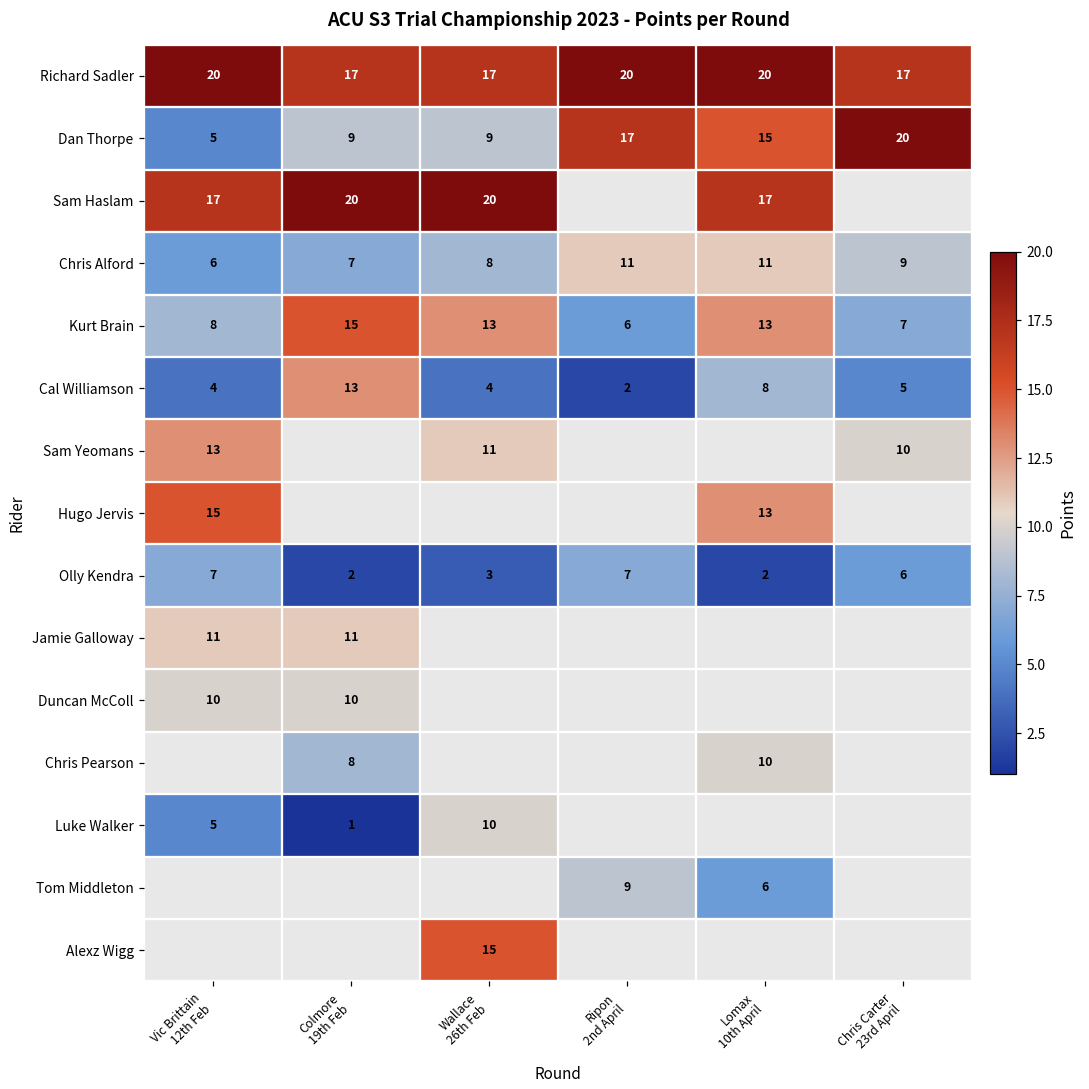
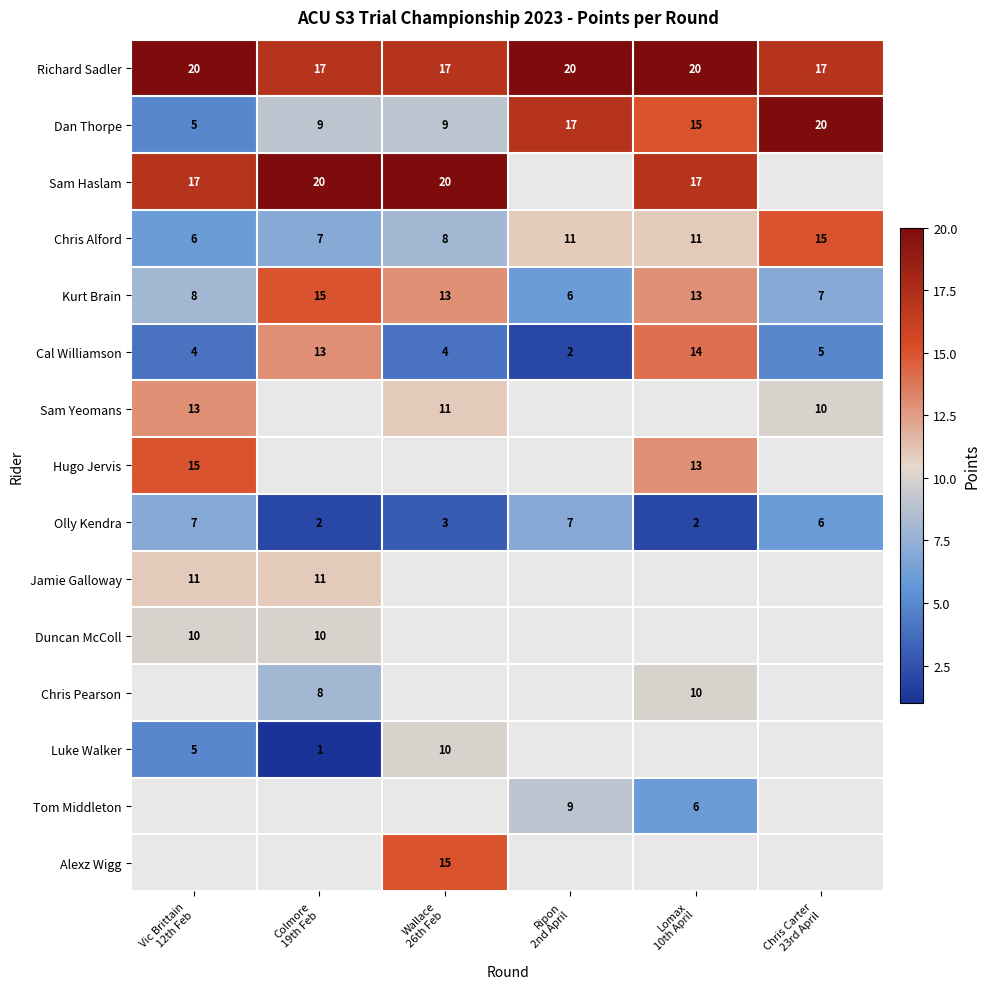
Chris Alford, Chris Carter 23rd April: 9 -> 15
Cal Williamson, Lomax 10th April: 8 -> 14
